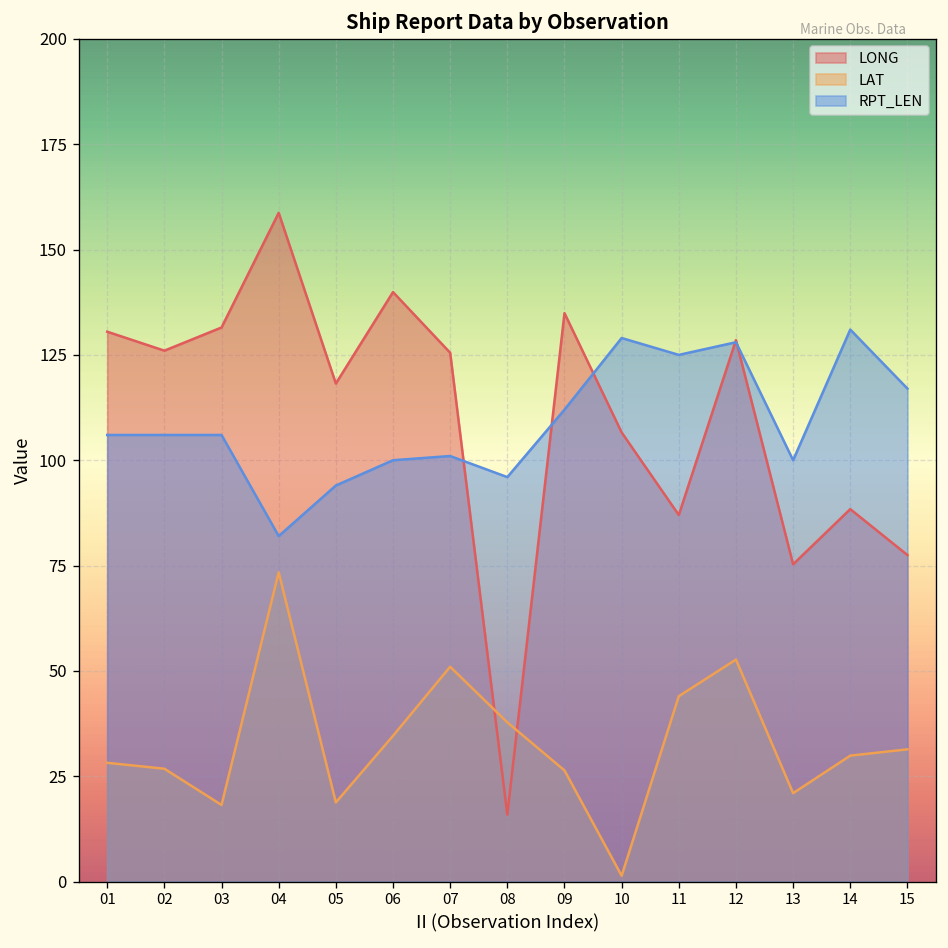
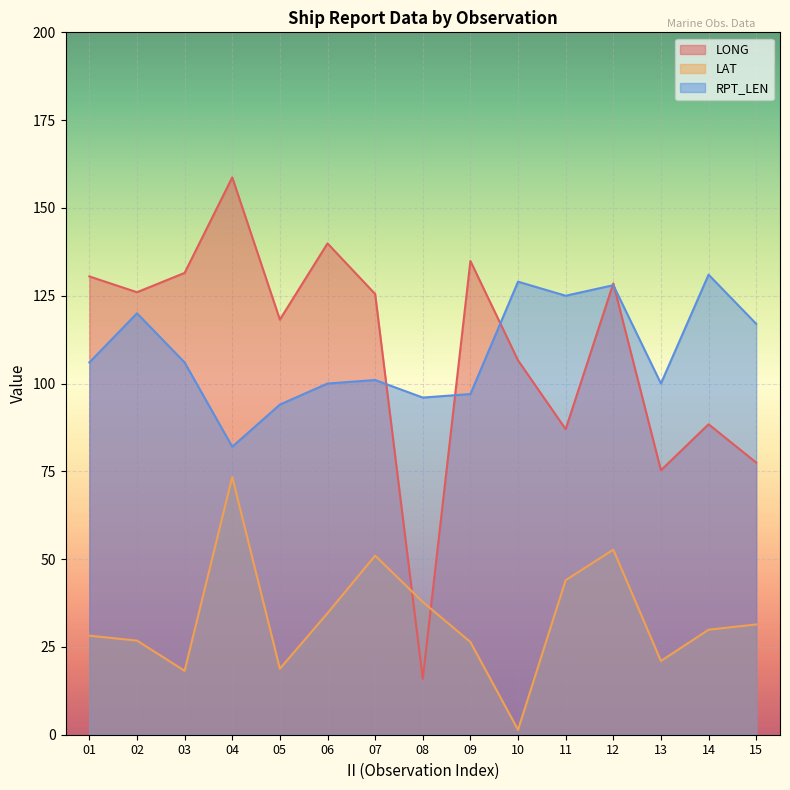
RPT_LEN, 02: 106 -> 120
RPT_LEN, 09: 112 -> 97
